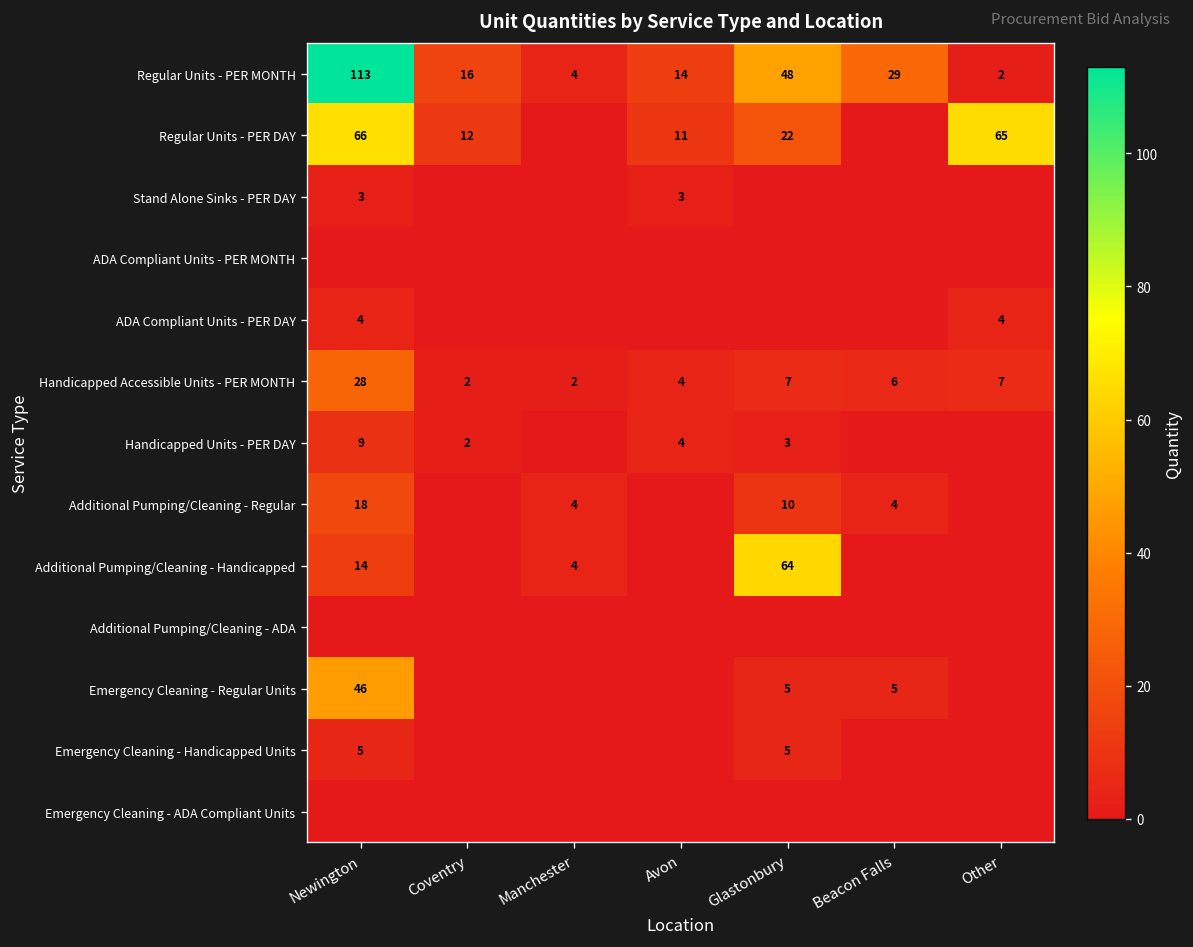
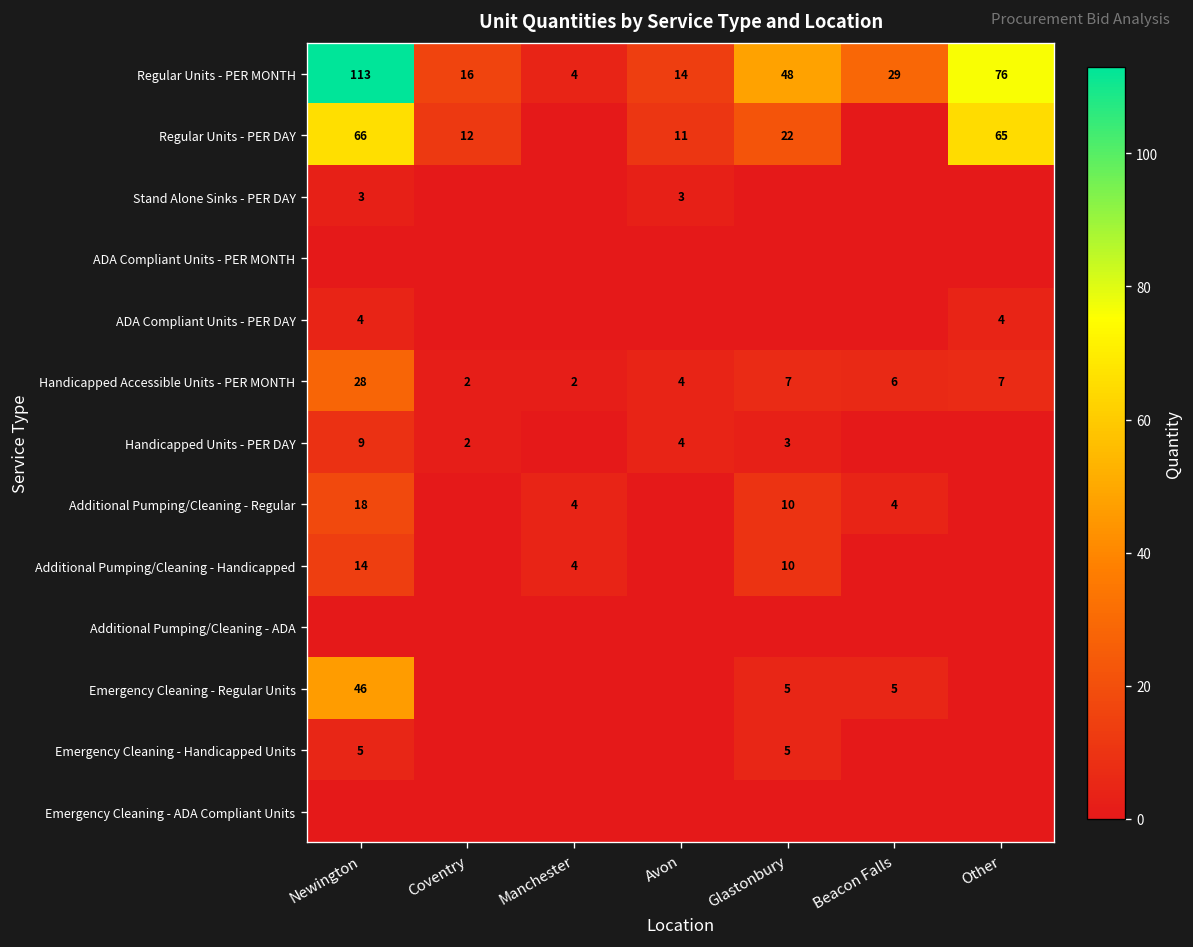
Regular Units - PER MONTH, Other: 2 -> 76
Additional Pumping/Cleaning - Handicapped, Glastonbury: 64 -> 10
